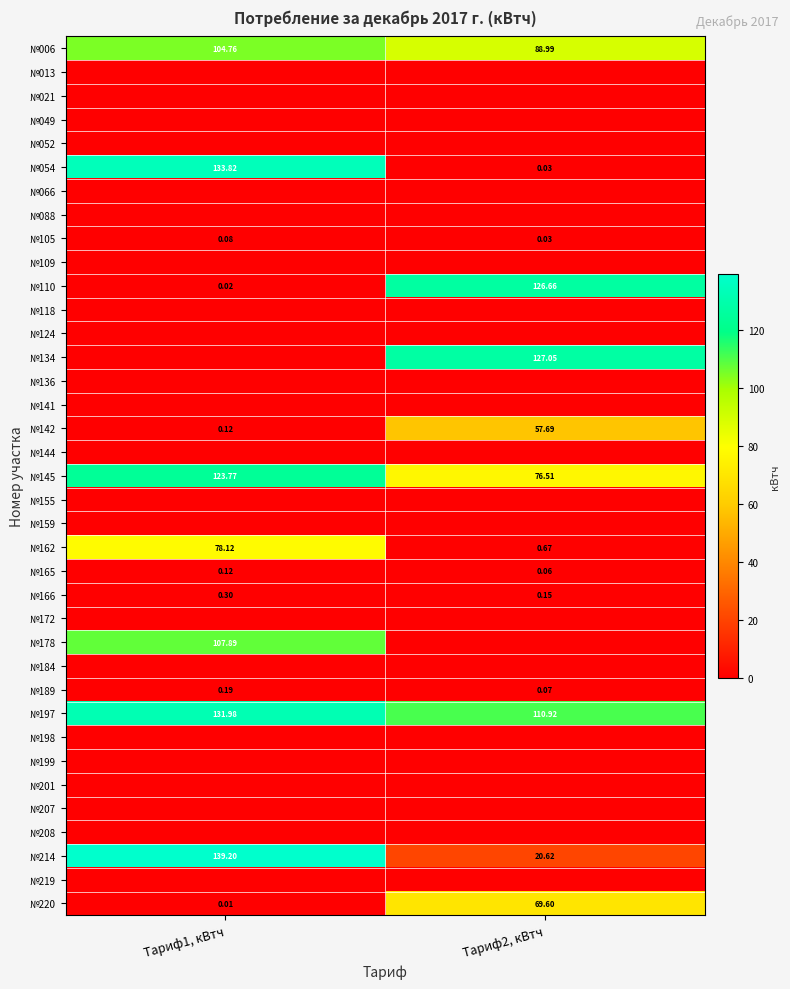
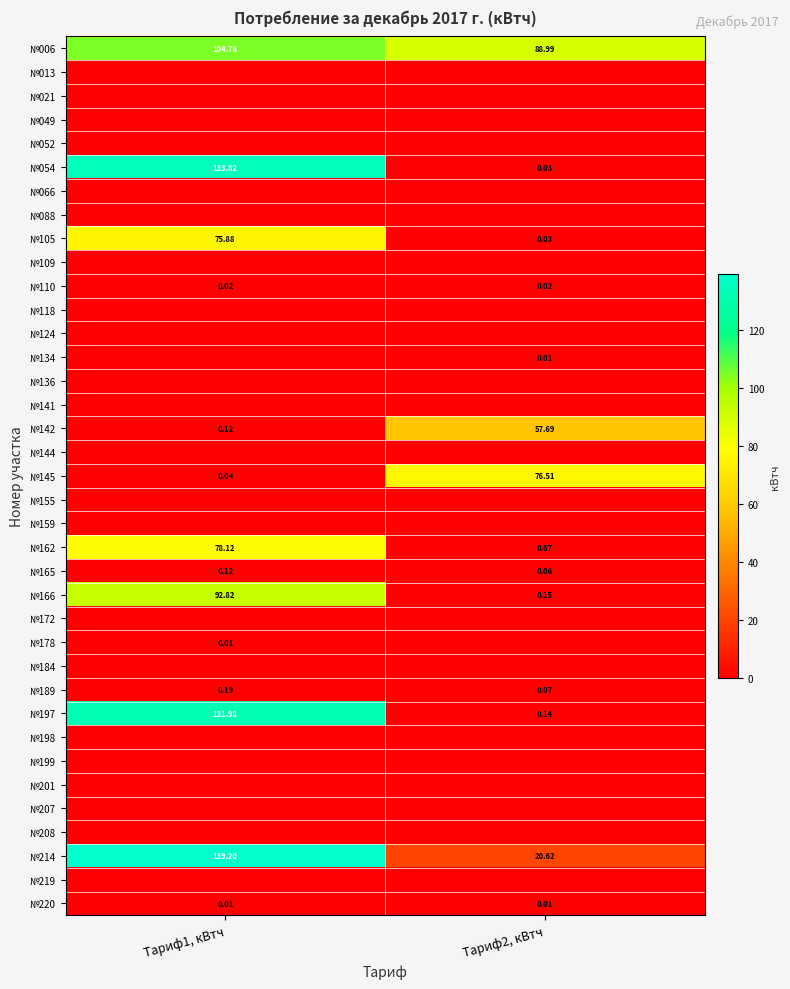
№105, Тариф1, кВтч: 0.08 -> 75.88
№110, Тариф2, кВтч: 126.66 -> 0.02
№134, Тариф2, кВтч: 127.05 -> 0.01
№145, Тариф1, кВтч: 123.77 -> 0.04
№166, Тариф1, кВтч: 0.30 -> 92.82
№178, Тариф1, кВтч: 107.89 -> 0.01
№197, Тариф2, кВтч: 110.92 -> 0.14
№220, Тариф2, кВтч: 69.60 -> 0.01
